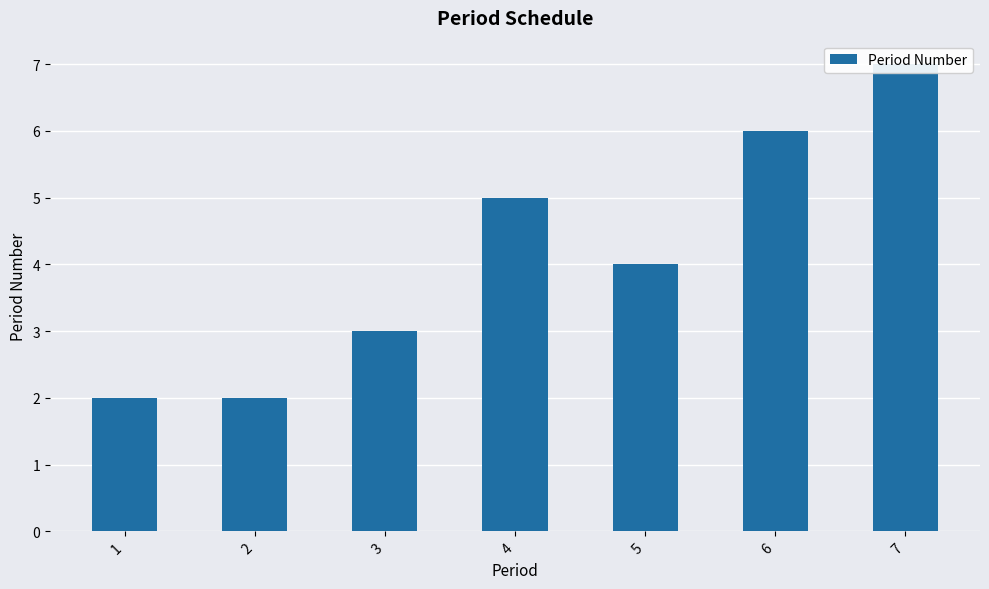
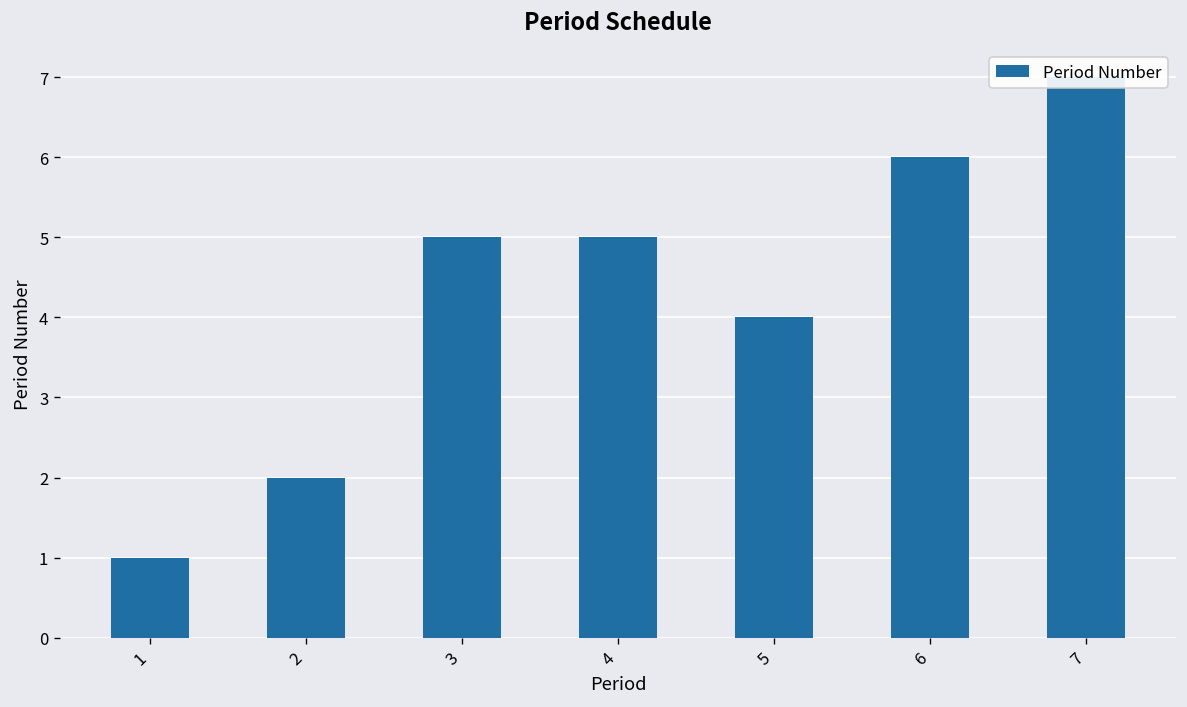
1: 2 -> 1
3: 3 -> 5
